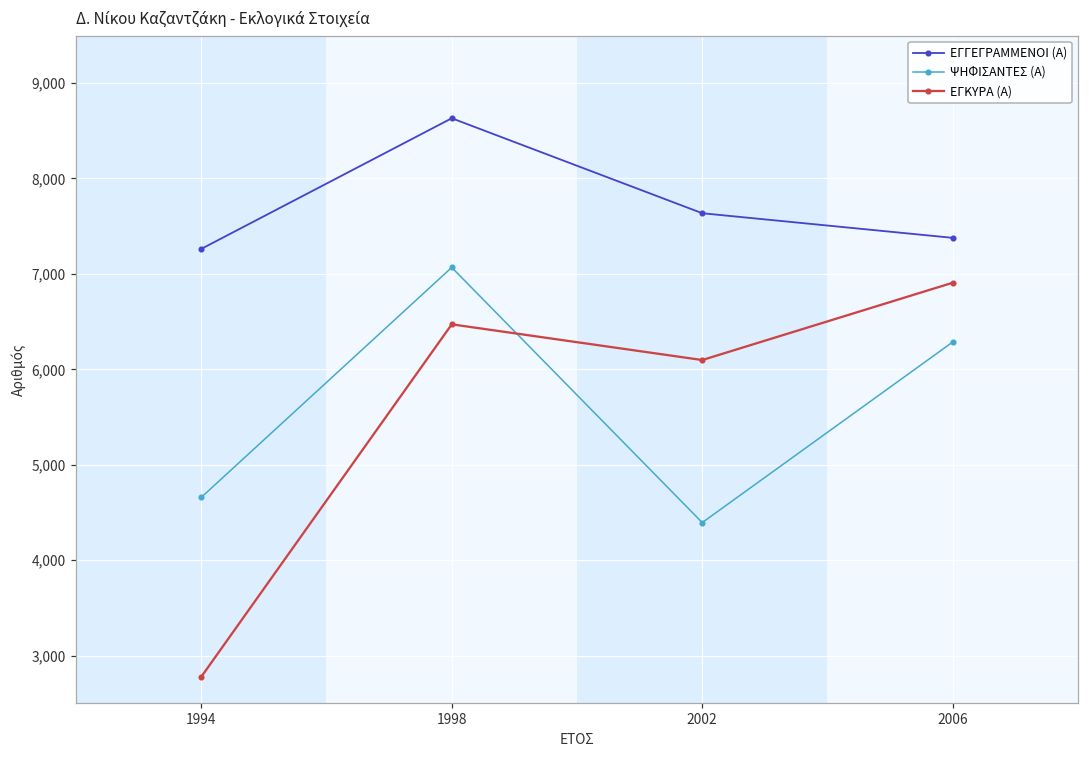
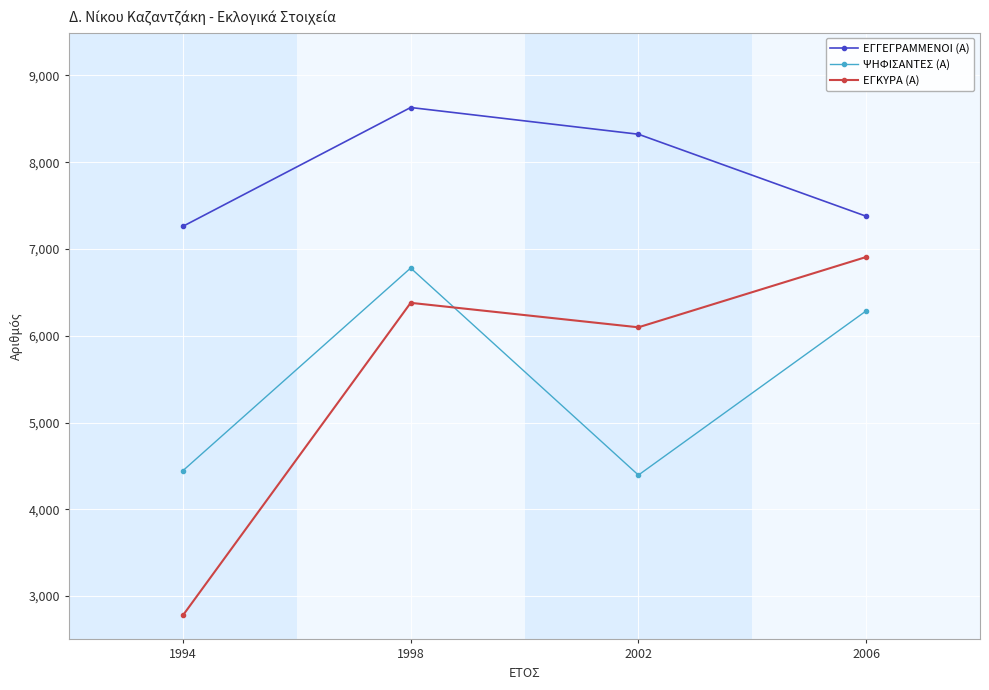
ΨΗΦΙΣΑΝΤΕΣ (Α), 1994: 4,700 -> 4,400
ΨΗΦΙΣΑΝΤΕΣ (Α), 1998: 7,100 -> 6,800
ΕΓΚΥΡΑ (Α), 1998: 6,500 -> 6,400
ΕΓΓΕΓΡΑΜΜΕΝΟΙ (Α), 2002: 7,600 -> 8,300
